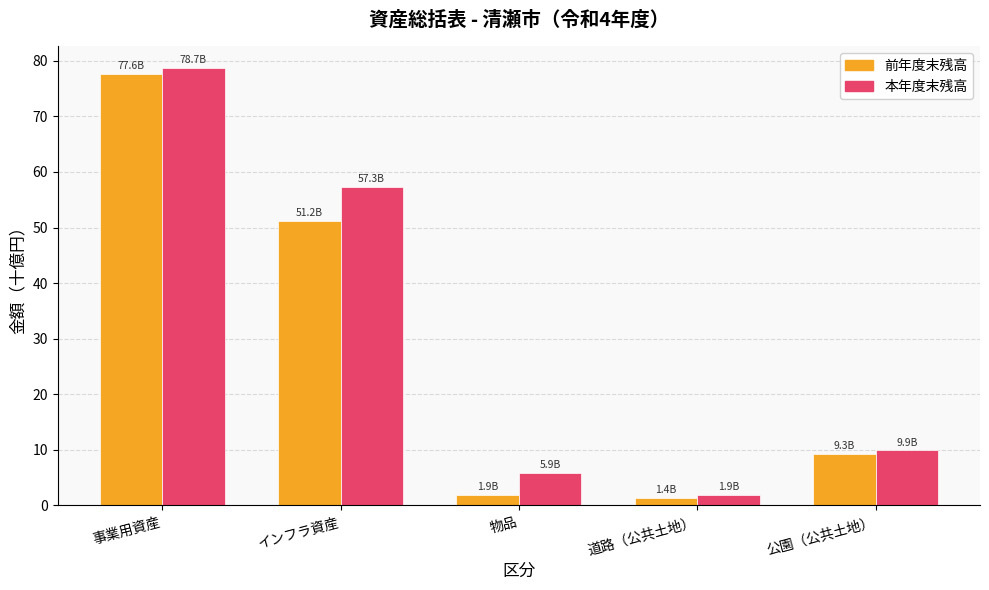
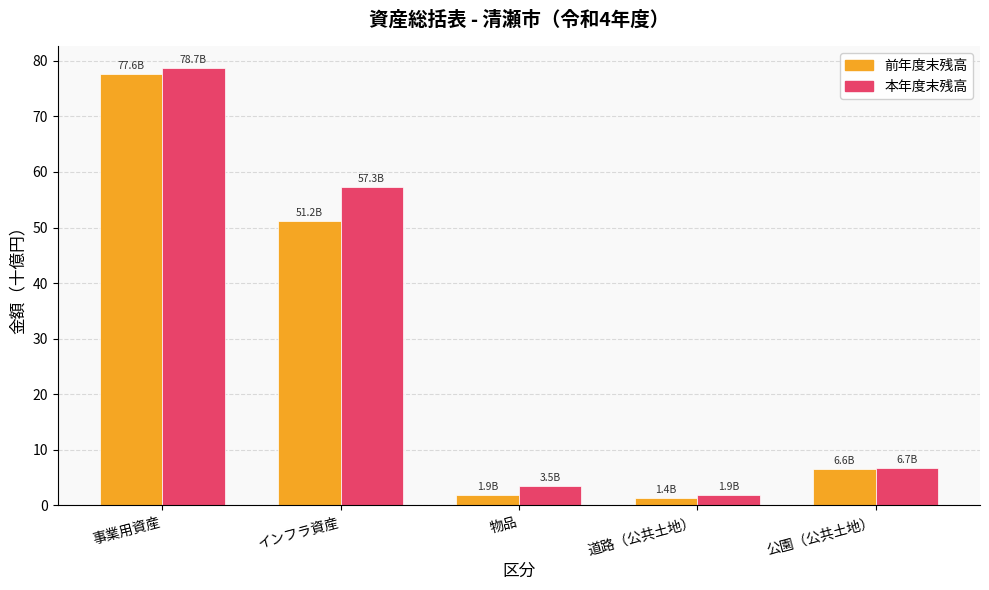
本年度末残高, 物品: 5.9B -> 3.5B
前年度末残高, 公園（公共土地）: 9.3B -> 6.6B
本年度末残高, 公園（公共土地）: 9.9B -> 6.7B
